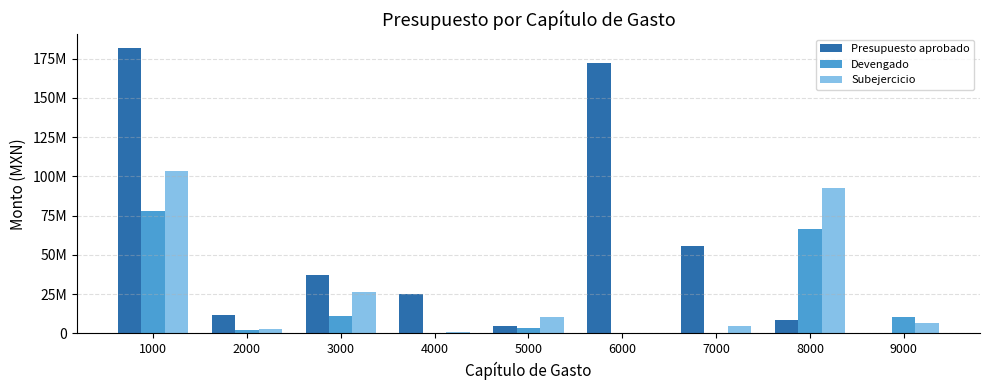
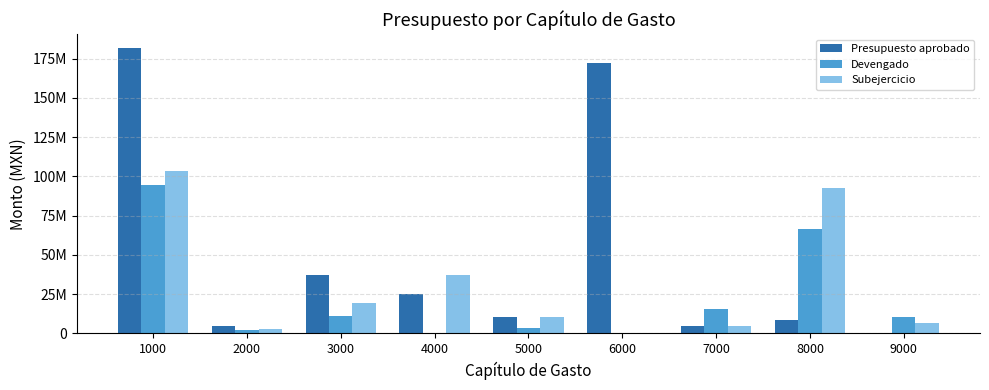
Devengado, 1000: 78000000 -> 94000000
Presupuesto aprobado, 2000: 12000000 -> 5000000
Subejercicio, 3000: 26000000 -> 19000000
Subejercicio, 4000: 1000000 -> 37000000
Presupuesto aprobado, 5000: 5000000 -> 10000000
Presupuesto aprobado, 7000: 56000000 -> 5000000
Devengado, 7000: 0 -> 16000000
